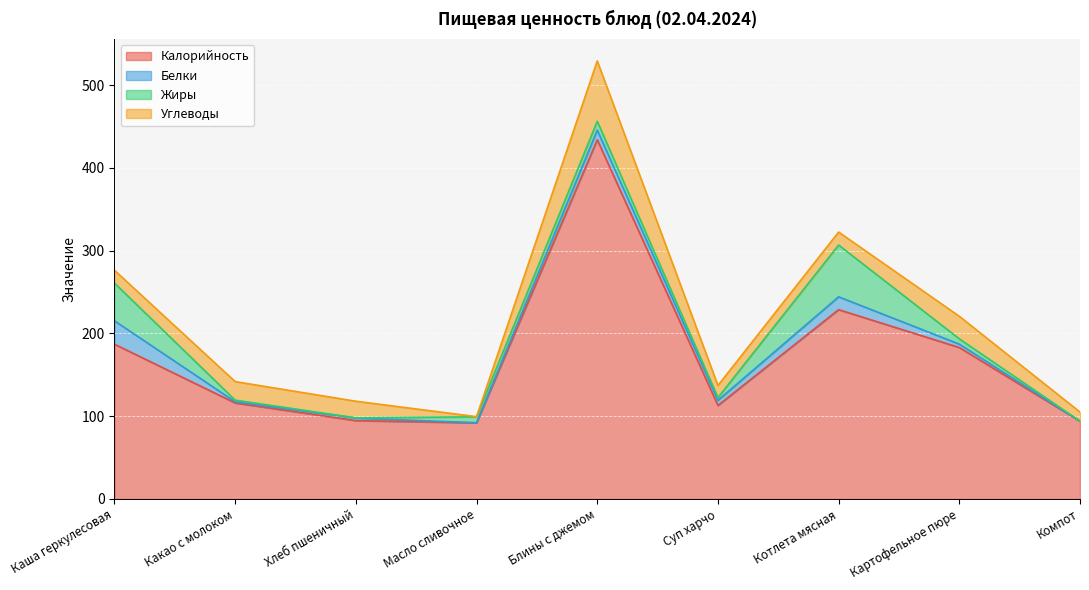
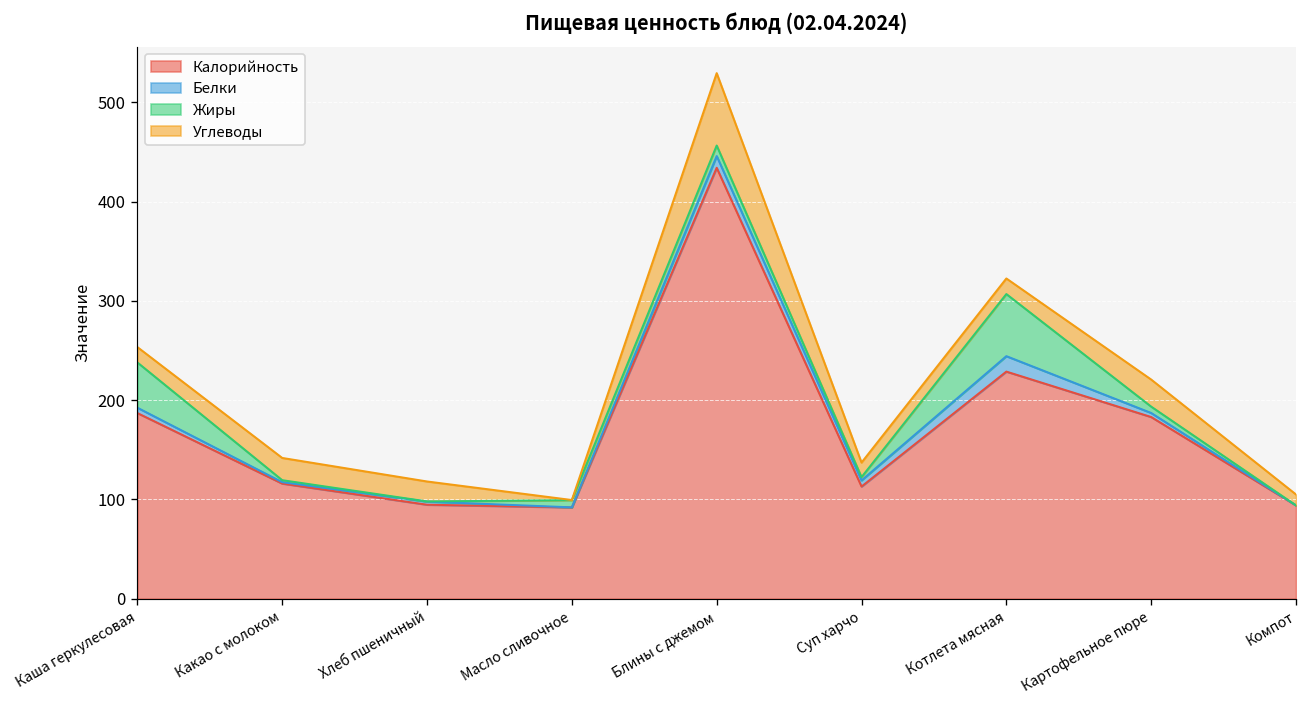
Белки, Каша геркулесовая: 30 -> 10
